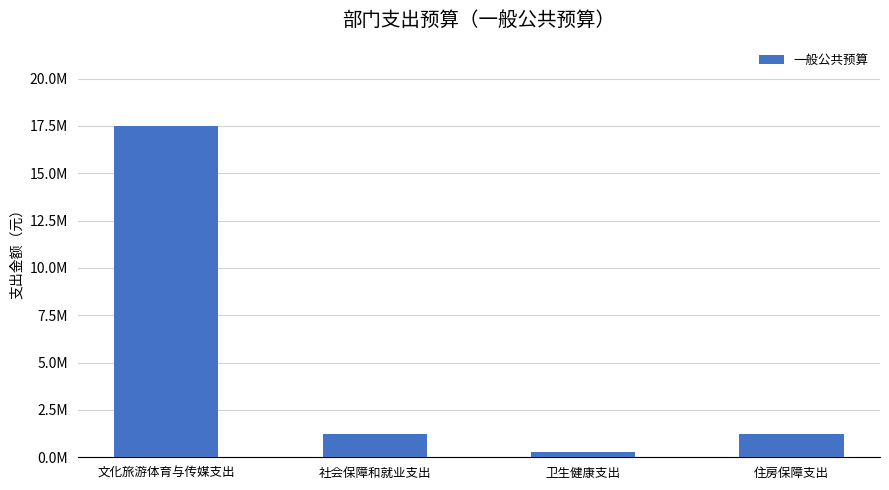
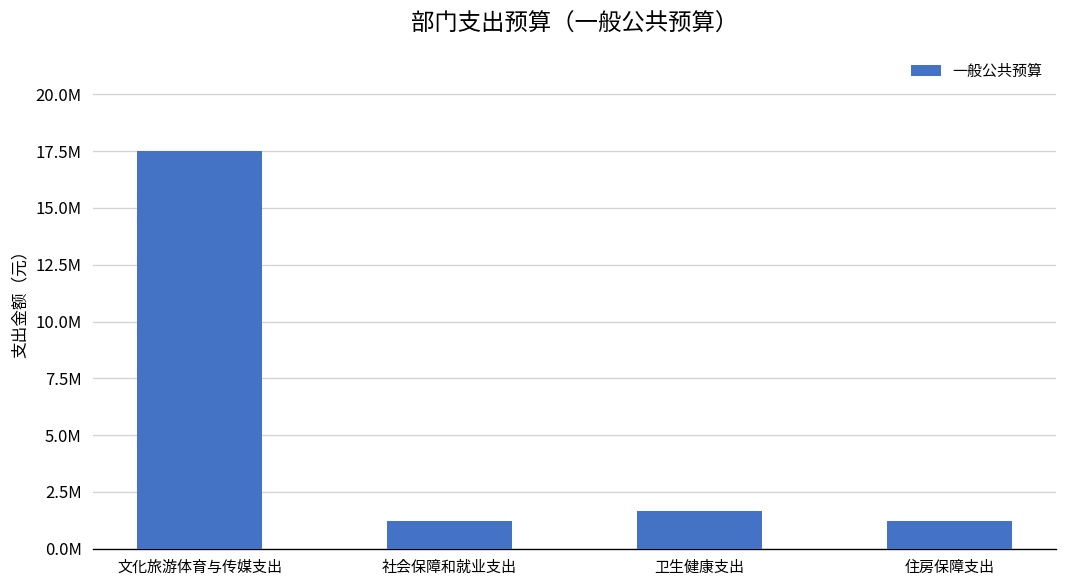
卫生健康支出: 300000 -> 1700000
